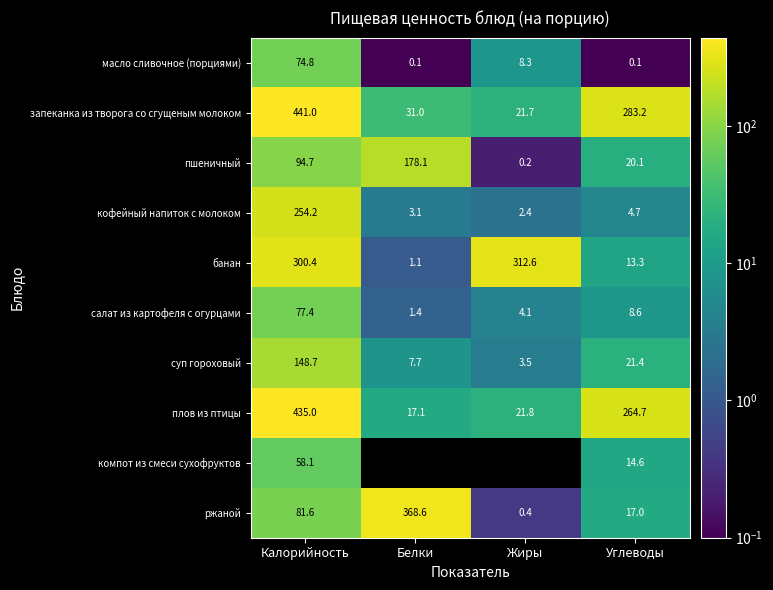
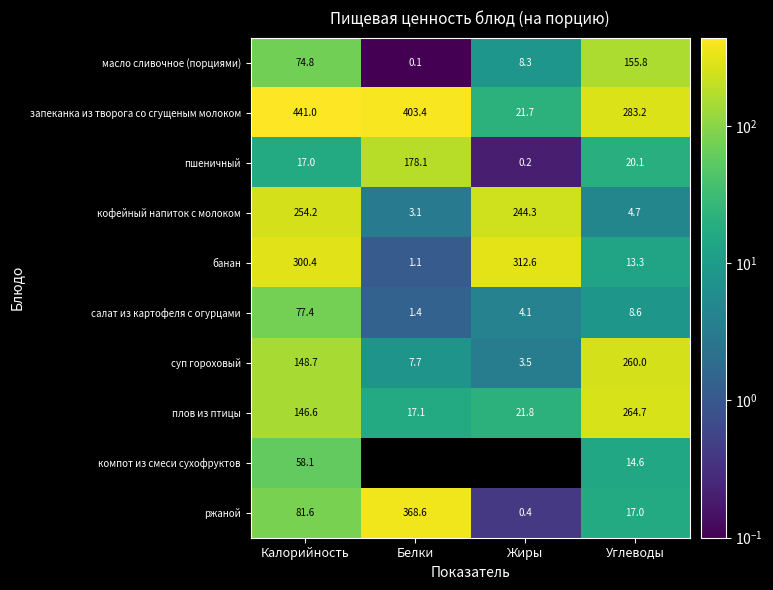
масло сливочное (порциями), Углеводы: 0.1 -> 155.8
запеканка из творога со сгущеным молоком, Белки: 31.0 -> 403.4
пшеничный, Калорийность: 94.7 -> 17.0
кофейный напиток с молоком, Жиры: 2.4 -> 244.3
суп гороховый, Углеводы: 21.4 -> 260.0
плов из птицы, Калорийность: 435.0 -> 146.6
